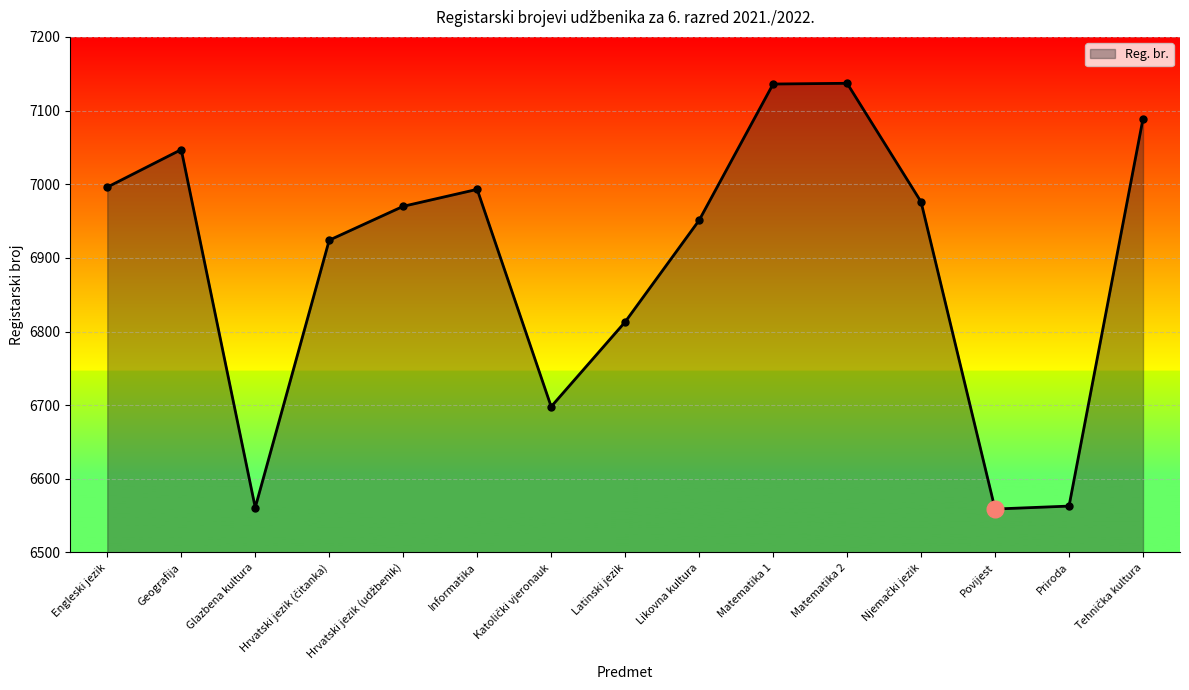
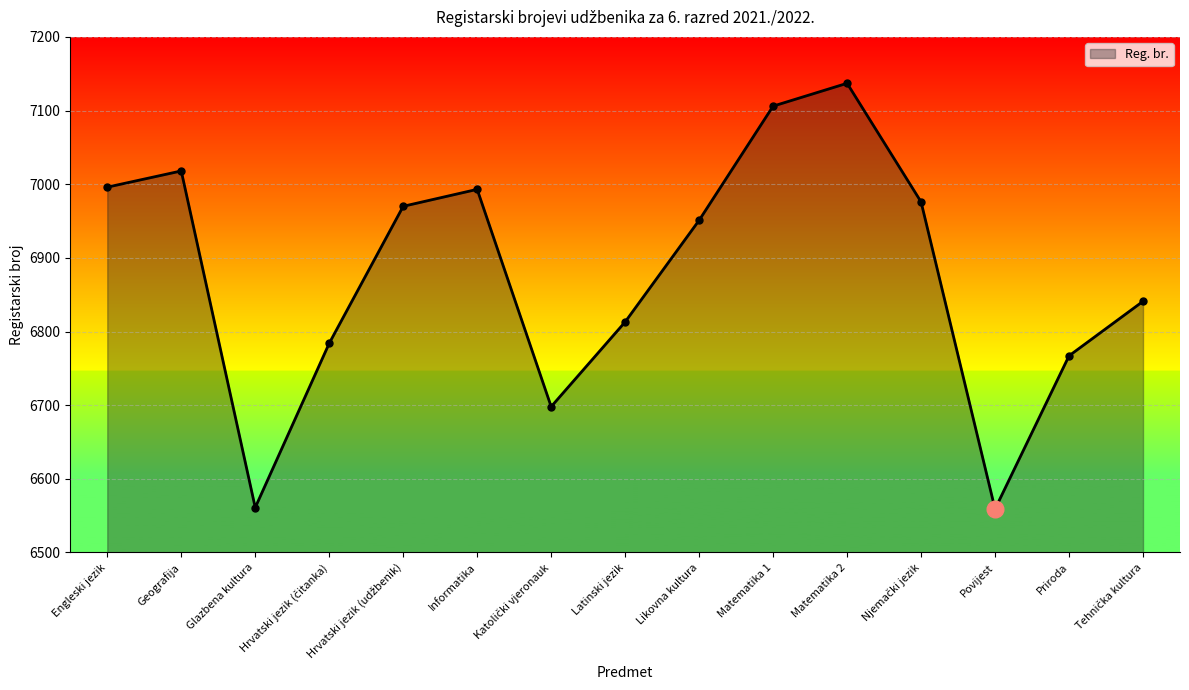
Reg. br., Geografija: 7050 -> 7020
Reg. br., Hrvatski jezik (čitanka): 6920 -> 6780
Reg. br., Matematika 1: 7140 -> 7110
Reg. br., Priroda: 6560 -> 6770
Reg. br., Tehnička kultura: 7090 -> 6840
